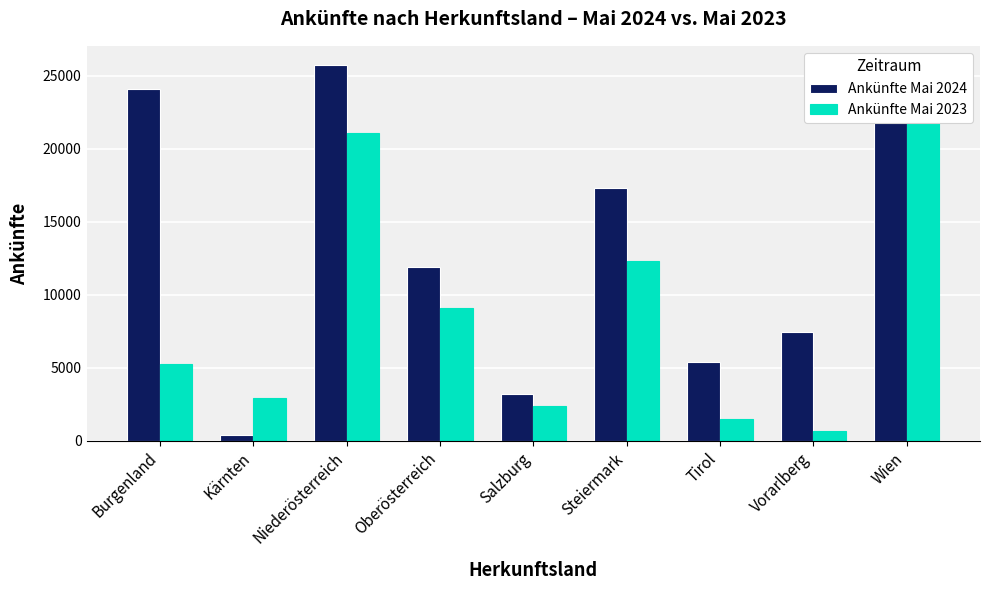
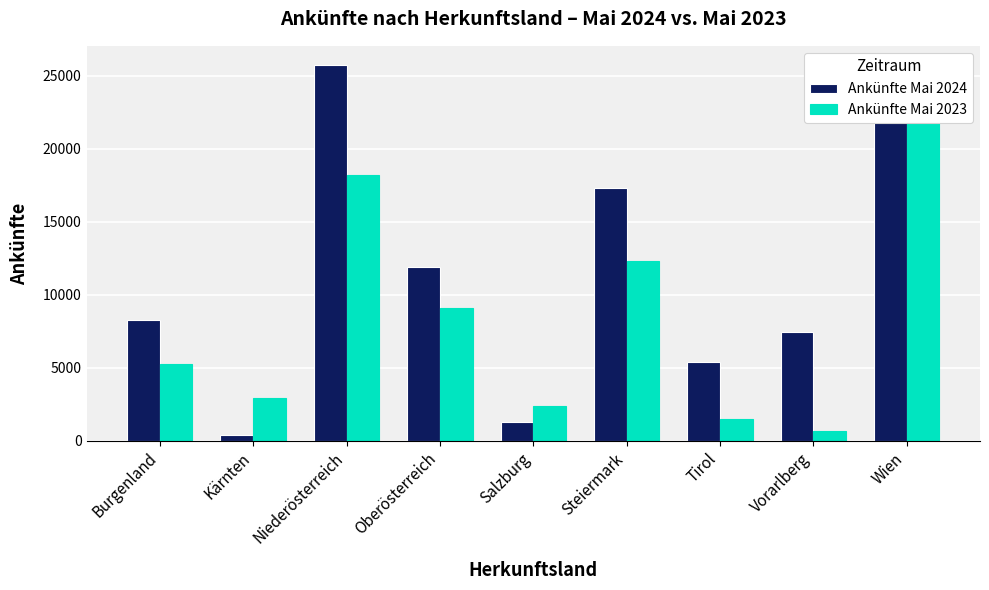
Ankünfte Mai 2024, Burgenland: 24100 -> 8200
Ankünfte Mai 2023, Niederösterreich: 21100 -> 18200
Ankünfte Mai 2024, Salzburg: 3200 -> 1300
